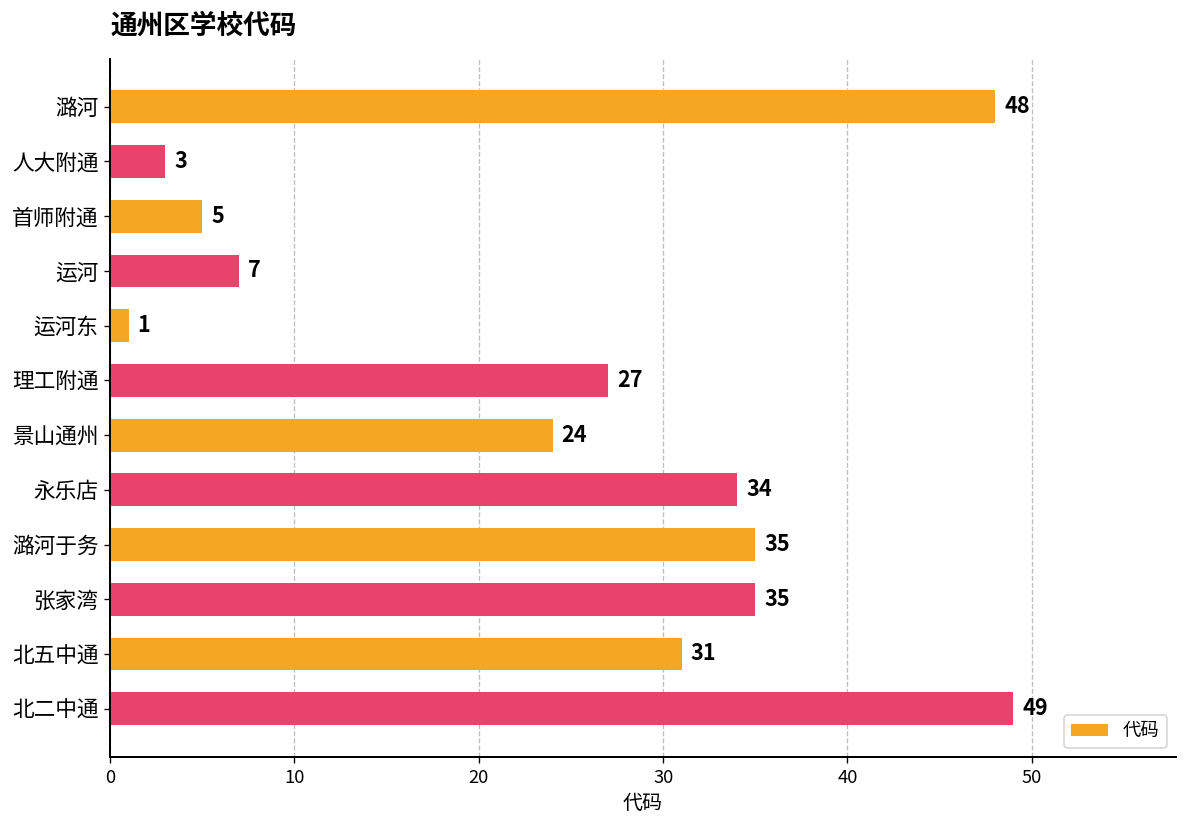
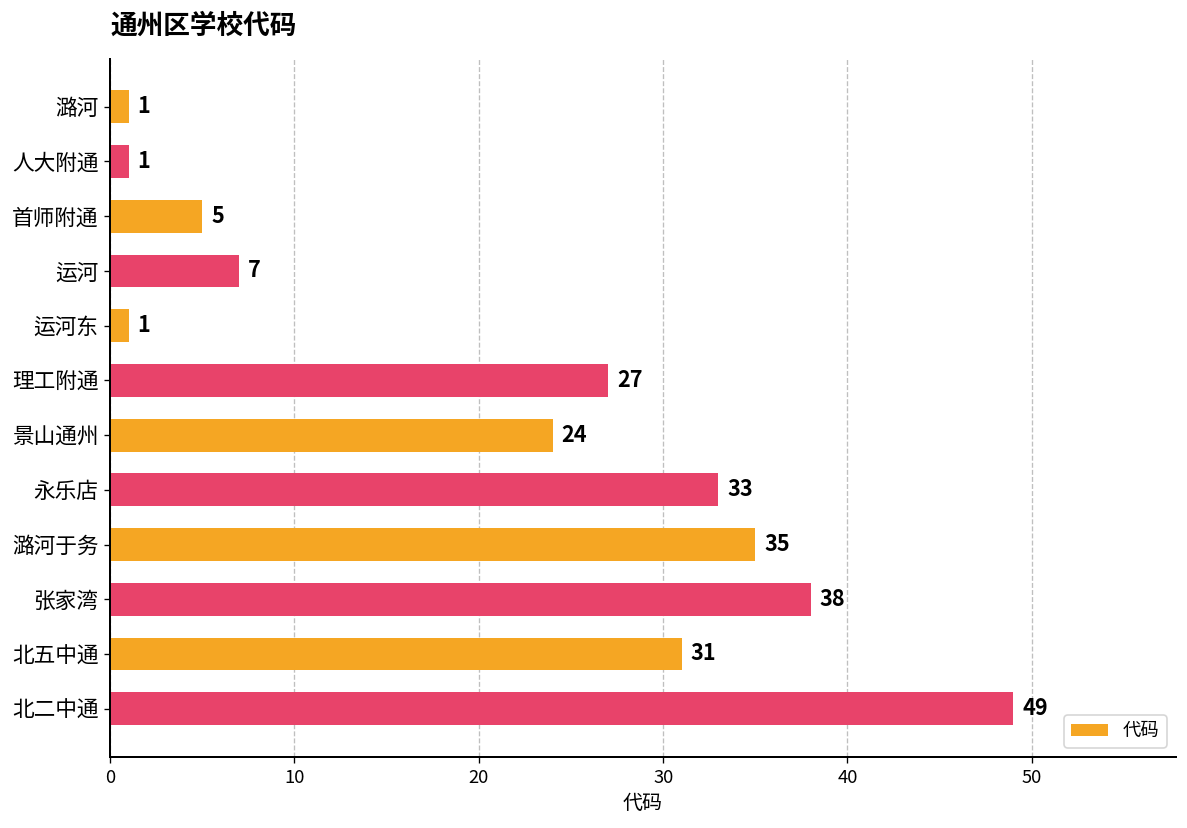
潞河: 48 -> 1
人大附通: 3 -> 1
永乐店: 34 -> 33
张家湾: 35 -> 38
